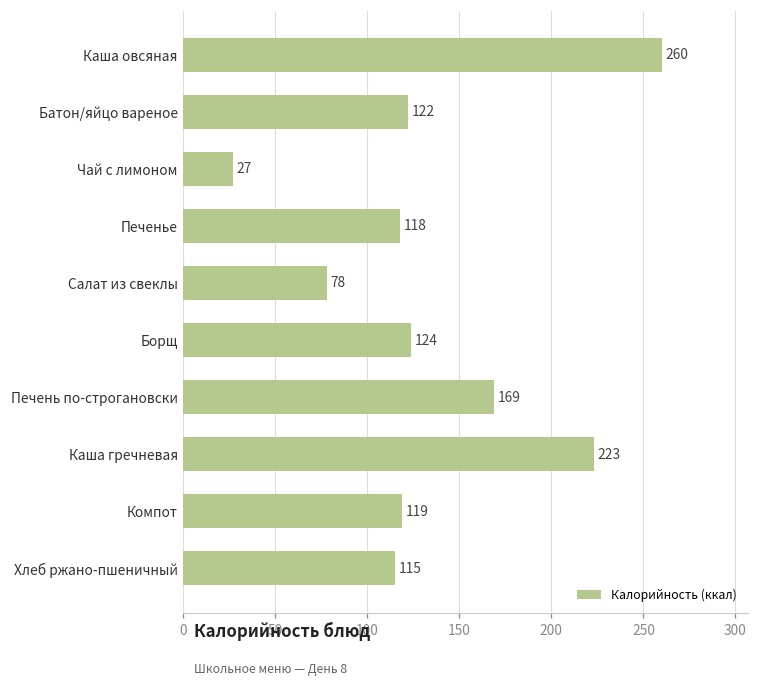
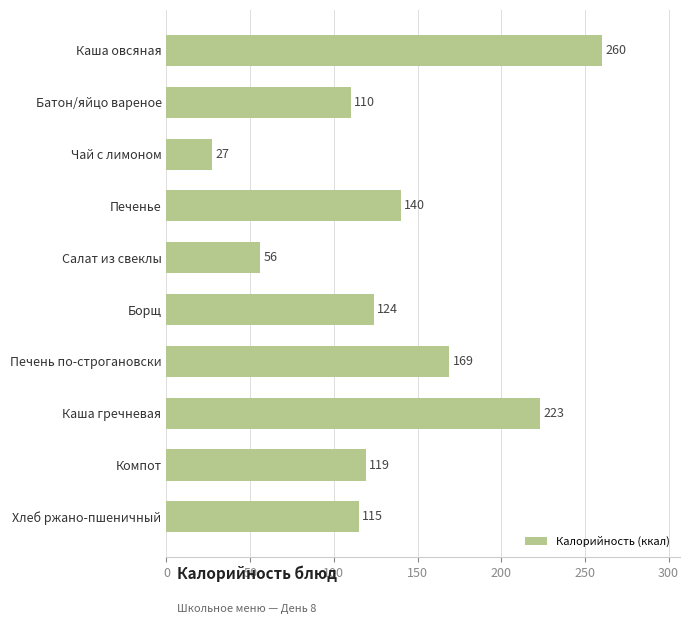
Батон/яйцо вареное: 122 -> 110
Печенье: 118 -> 140
Салат из свеклы: 78 -> 56
